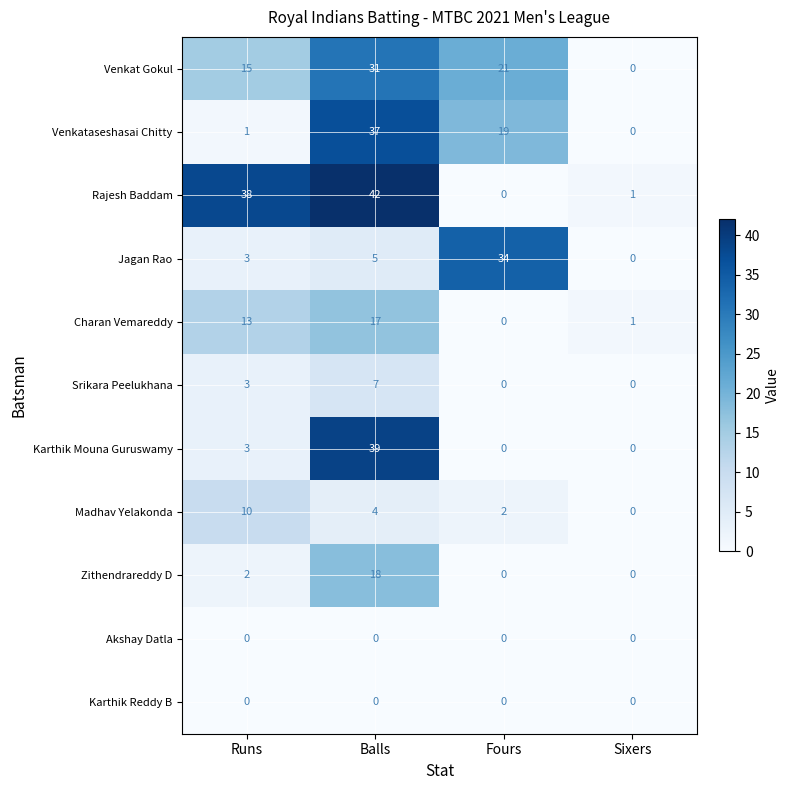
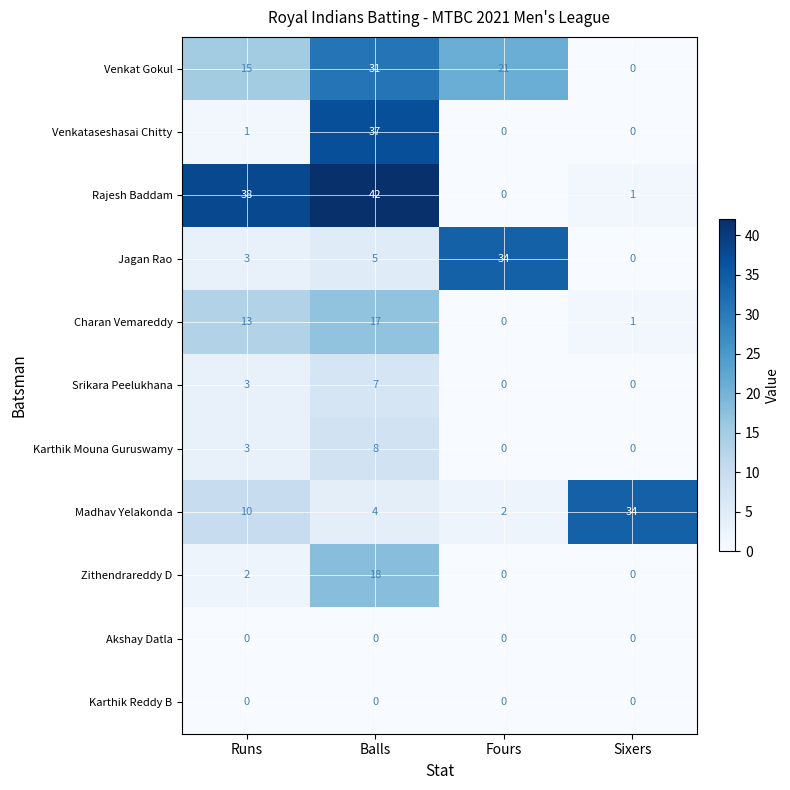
Venkataseshasai Chitty, Fours: 19 -> 0
Karthik Mouna Guruswamy, Balls: 39 -> 8
Madhav Yelakonda, Sixers: 0 -> 34
